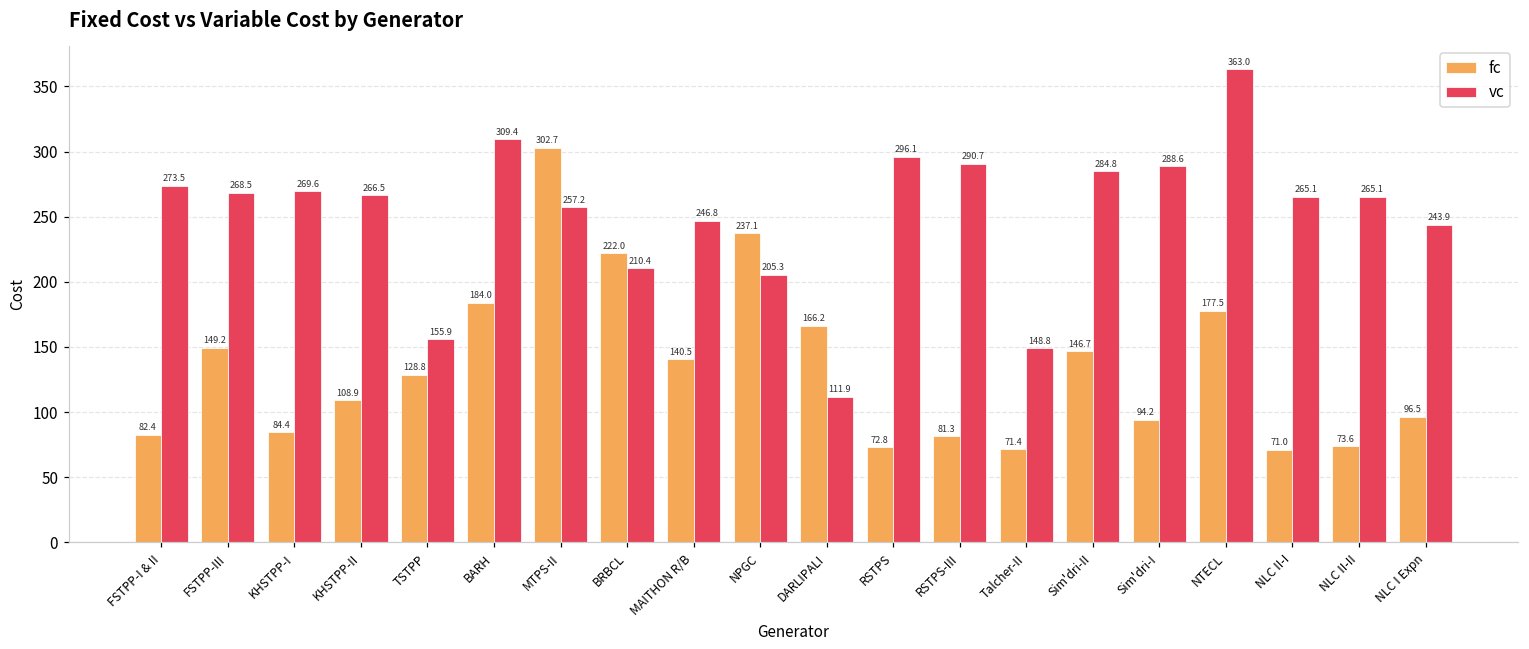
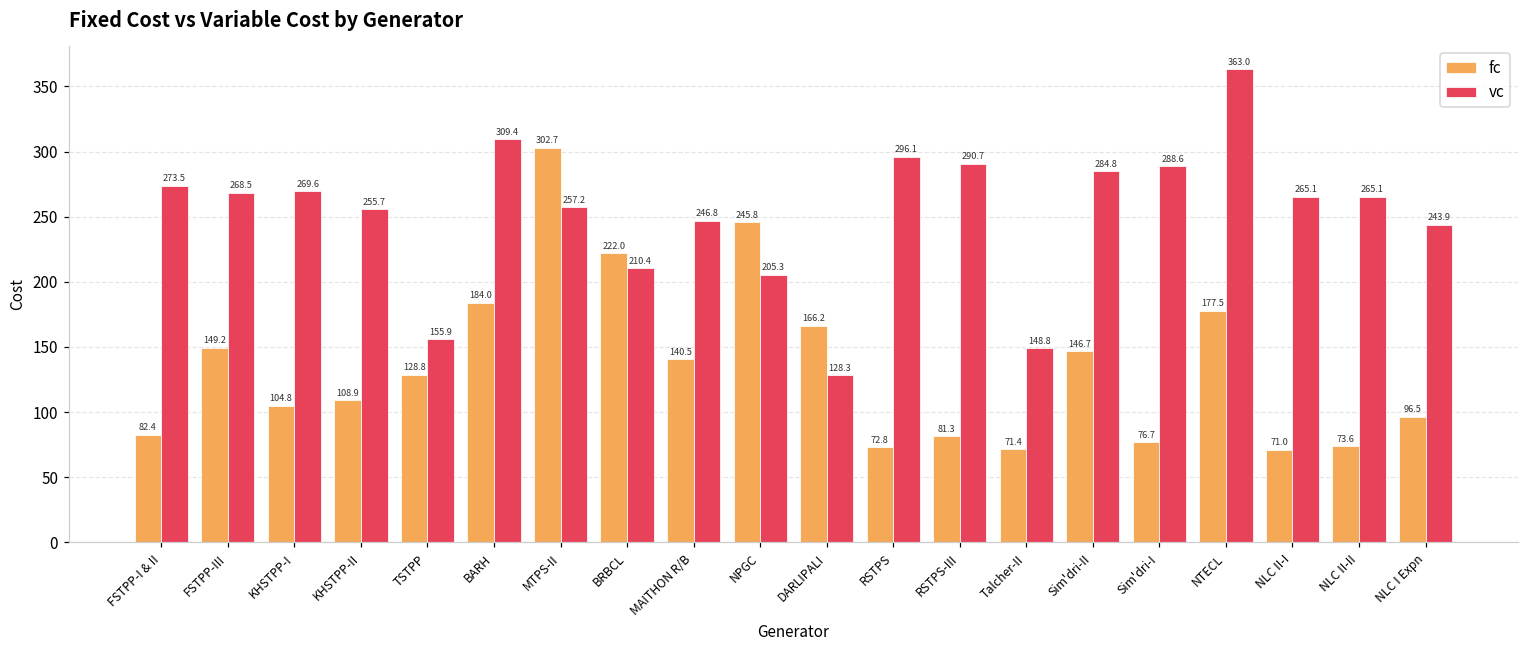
fc, KHSTPP-I: 84.4 -> 104.8
vc, KHSTPP-II: 266.5 -> 255.7
fc, NPGC: 237.1 -> 245.8
vc, DARLIPALI: 111.9 -> 128.3
fc, Sim'dri-I: 94.2 -> 76.7
